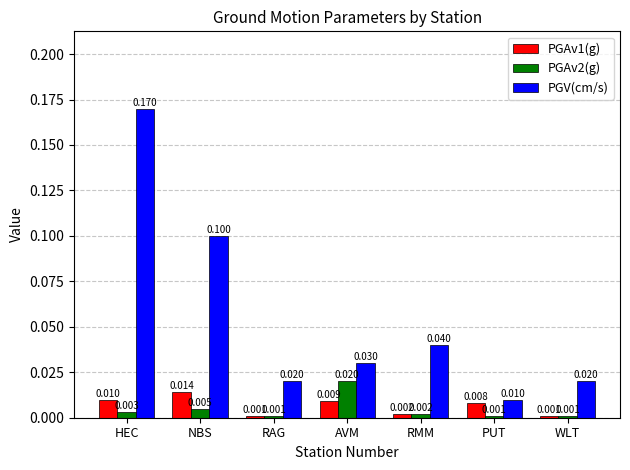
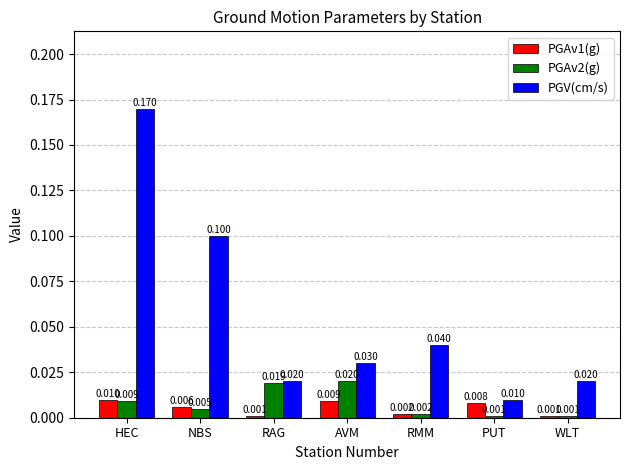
PGAv2(g), HEC: 0.003 -> 0.009
PGAv1(g), NBS: 0.014 -> 0.006
PGAv2(g), RAG: 0.001 -> 0.019
